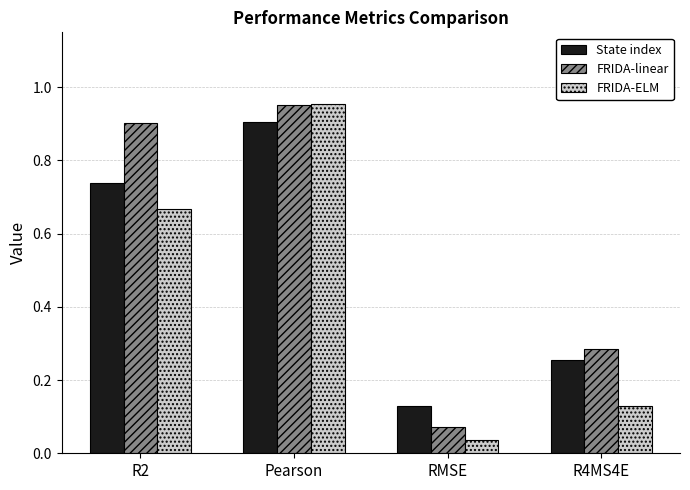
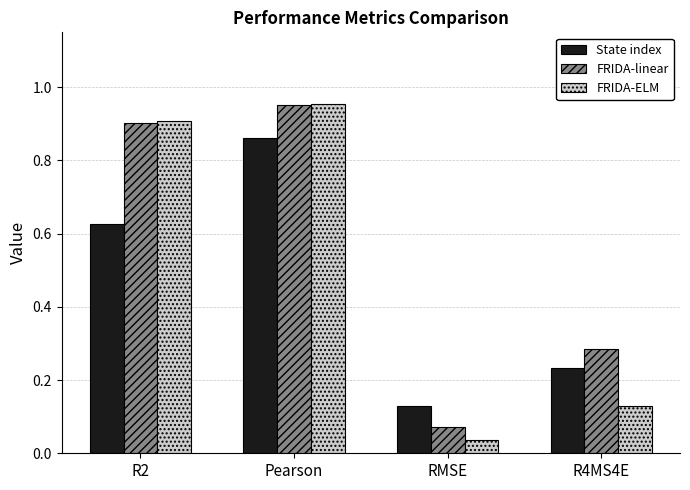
State index, R2: 0.74 -> 0.63
FRIDA-ELM, R2: 0.67 -> 0.91
State index, Pearson: 0.90 -> 0.86
State index, R4MS4E: 0.25 -> 0.23
